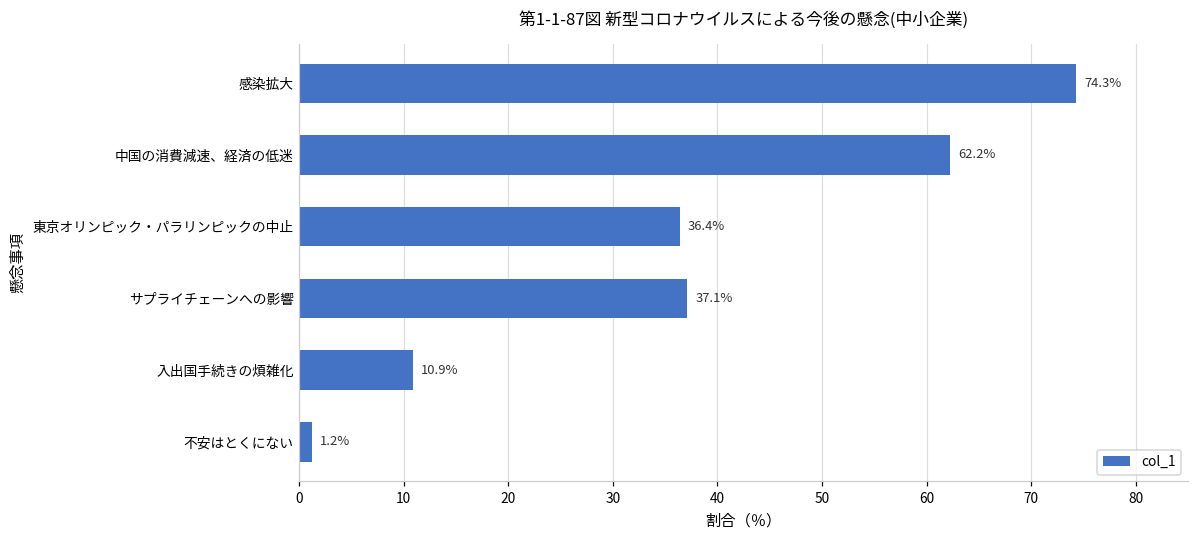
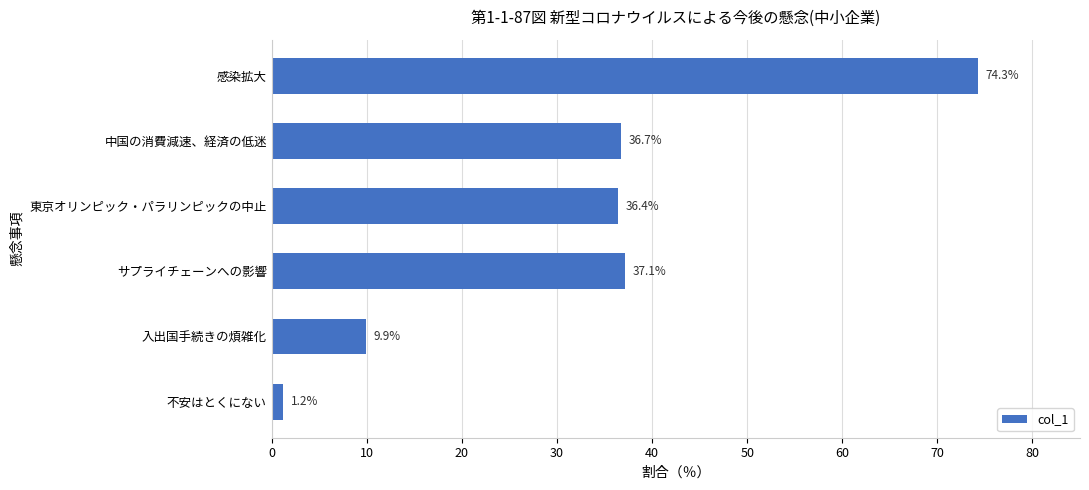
中国の消費減速、経済の低迷: 62.2% -> 36.7%
入出国手続きの煩雑化: 10.9% -> 9.9%
